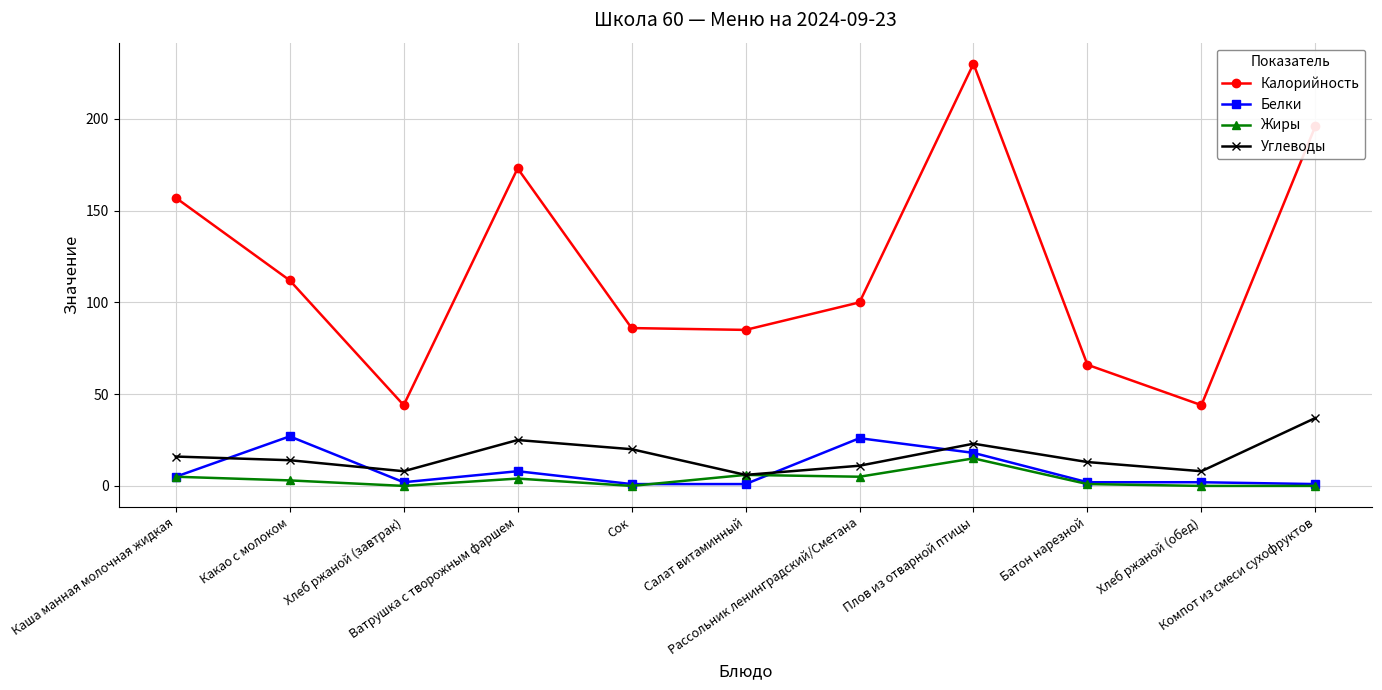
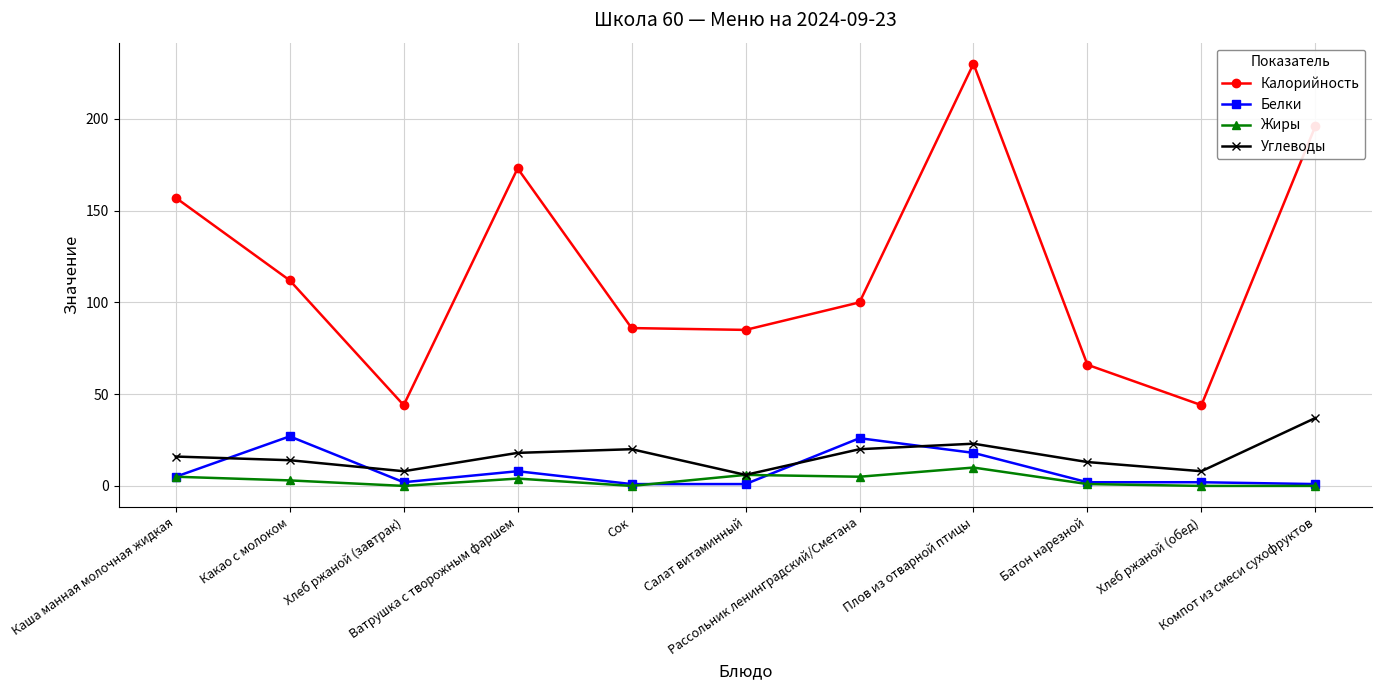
Углеводы, Ватрушка с творожным фаршем: 25 -> 18
Углеводы, Рассольник ленинградский/Сметана: 11 -> 20
Жиры, Плов из отварной птицы: 15 -> 10
